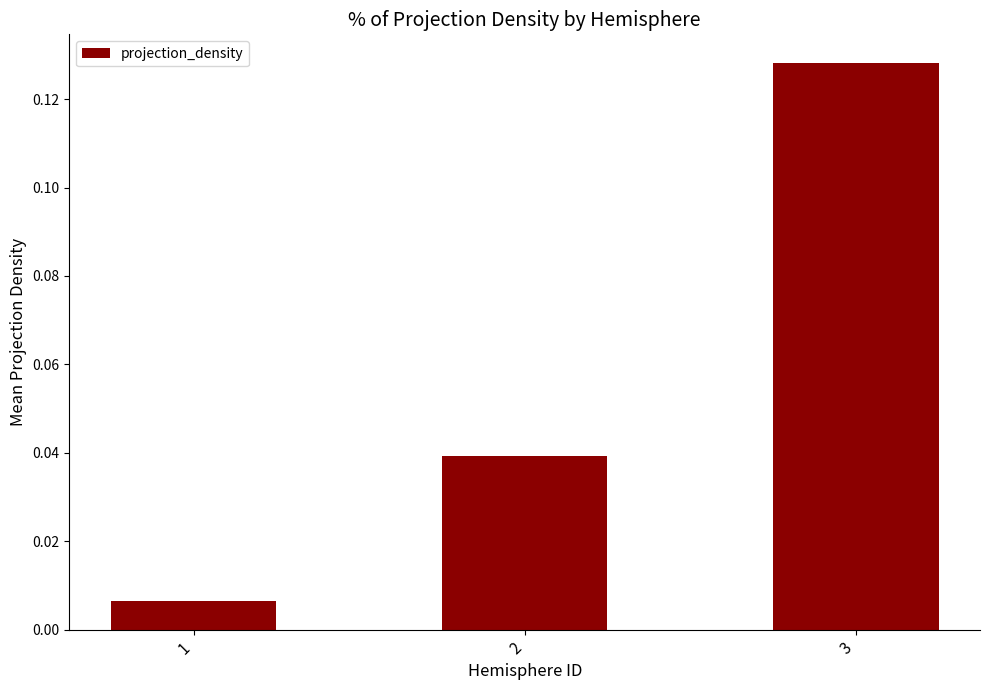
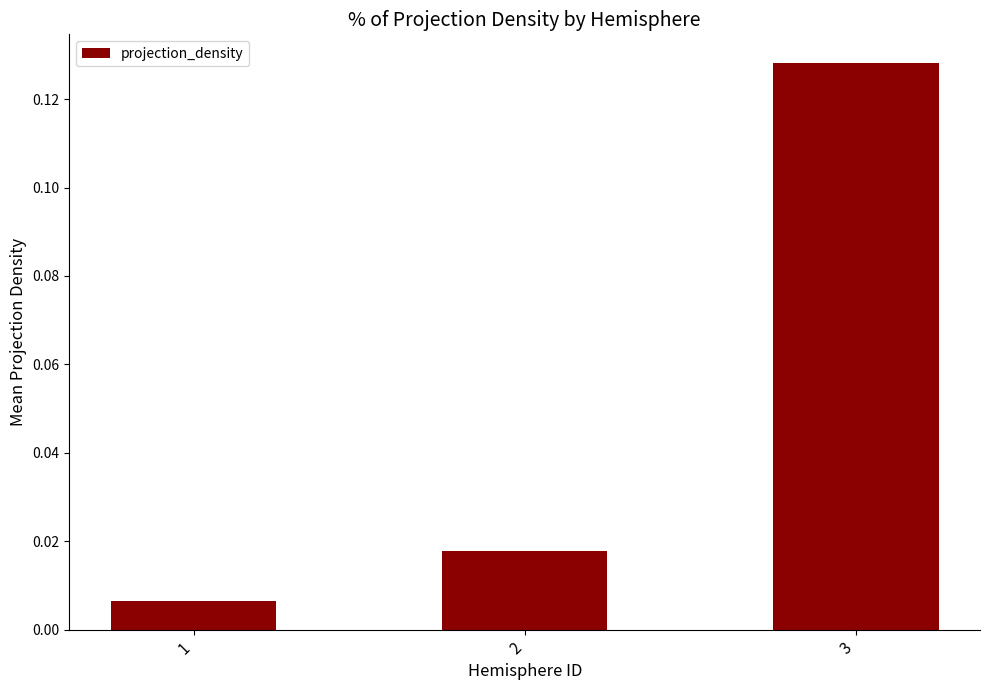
2: 0.039 -> 0.018
